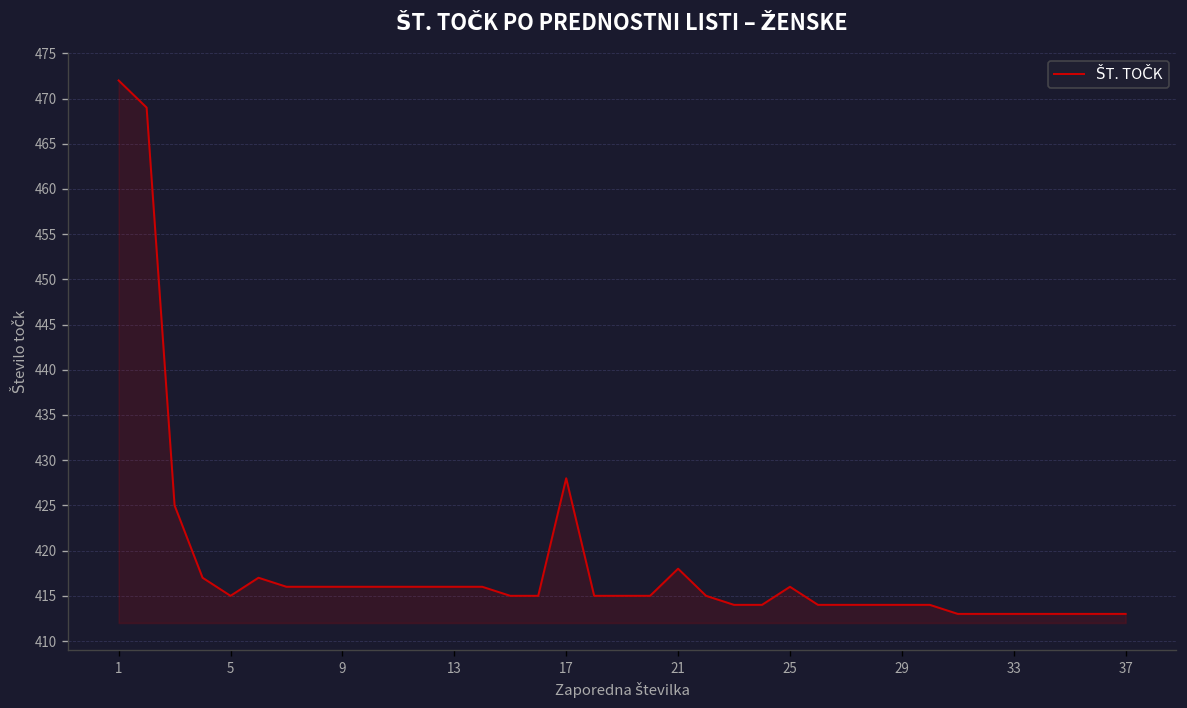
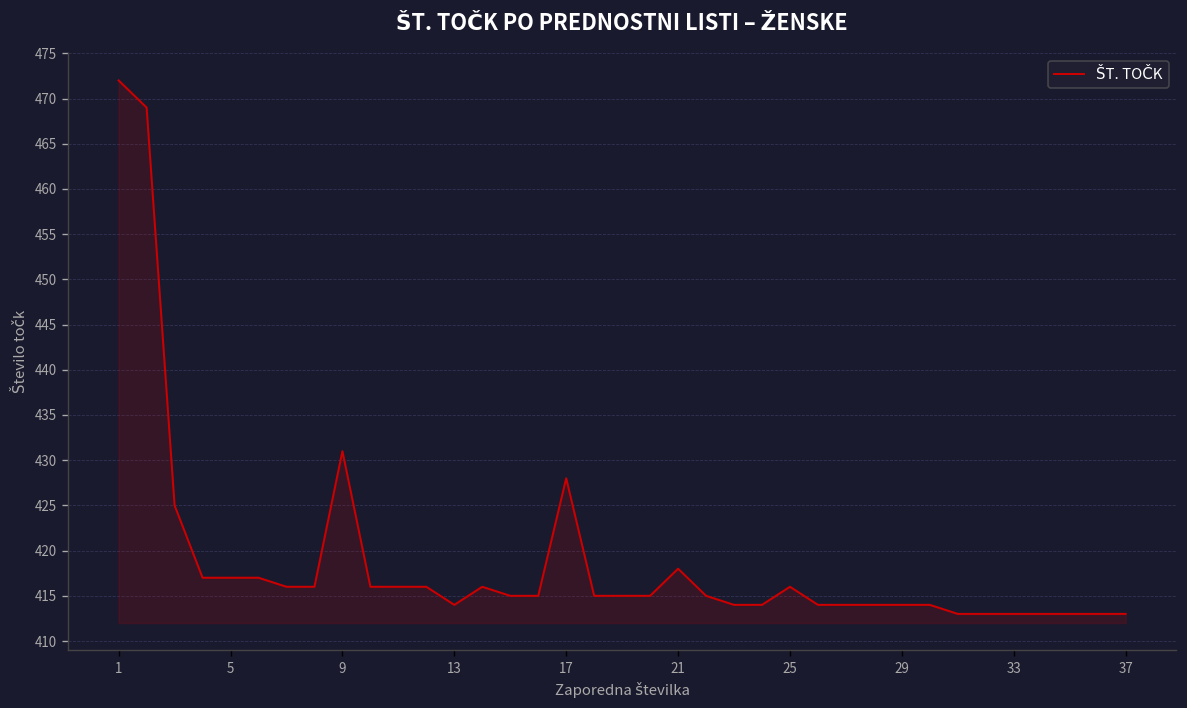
5: 415 -> 417
9: 416 -> 431
13: 416 -> 414
